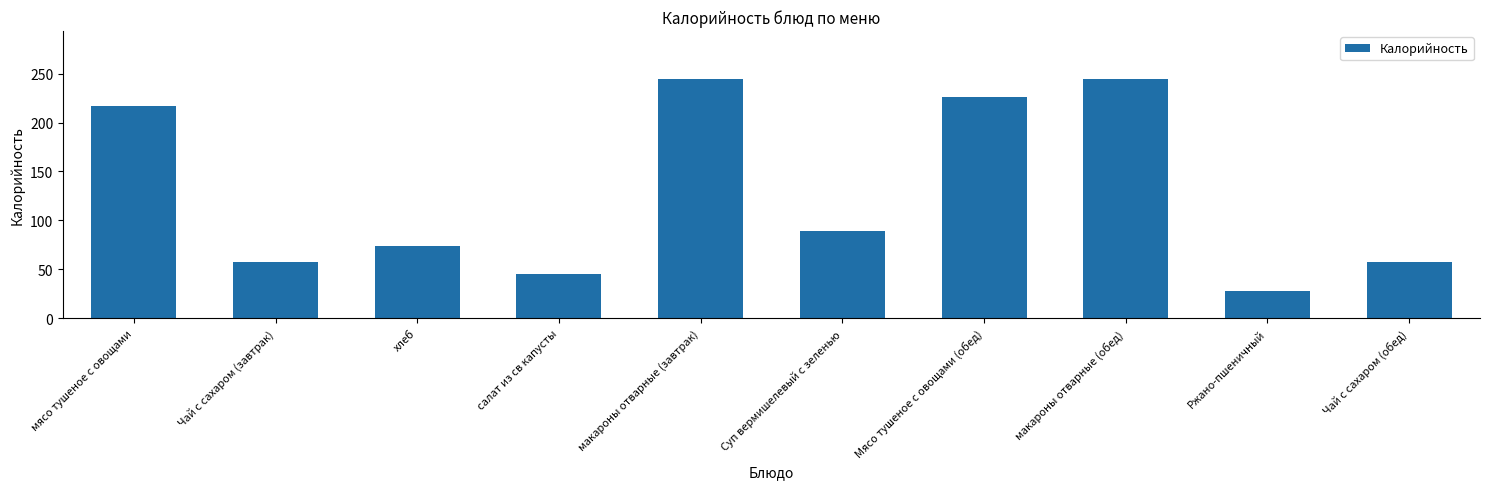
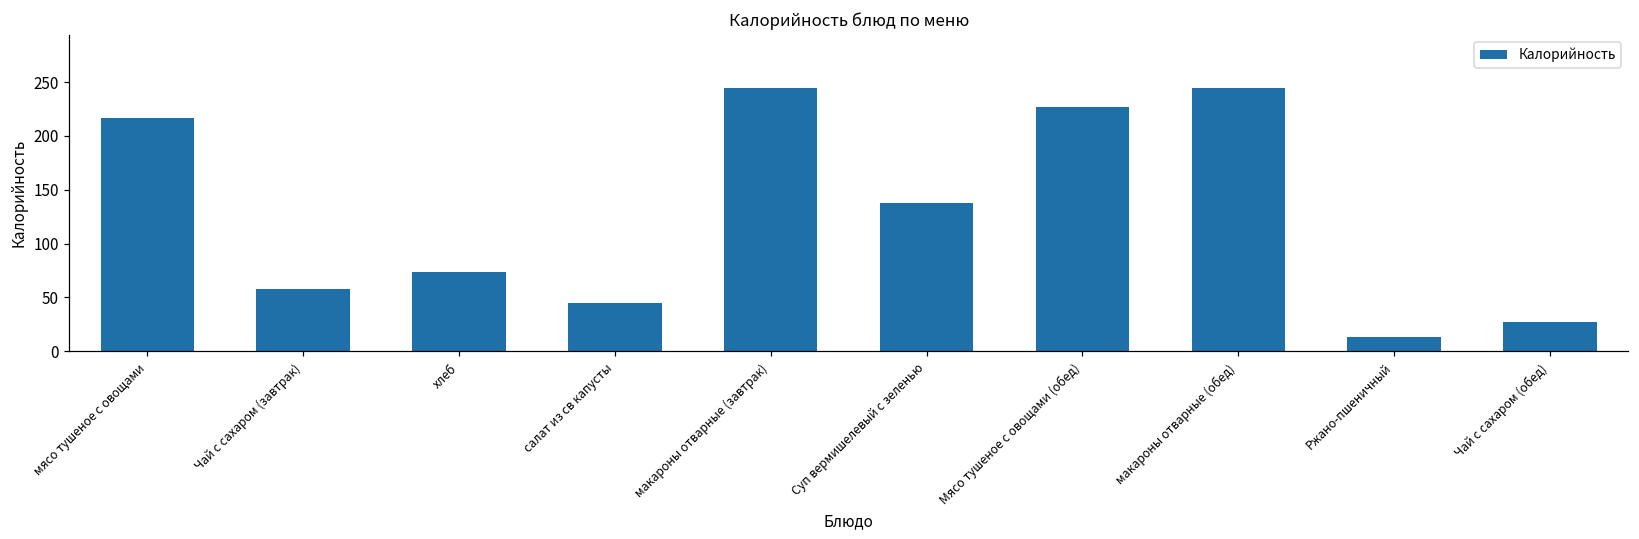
Суп вермишелевый с зеленью: 90 -> 140
Ржано-пшеничный: 30 -> 10
Чай с сахаром (обед): 60 -> 30
